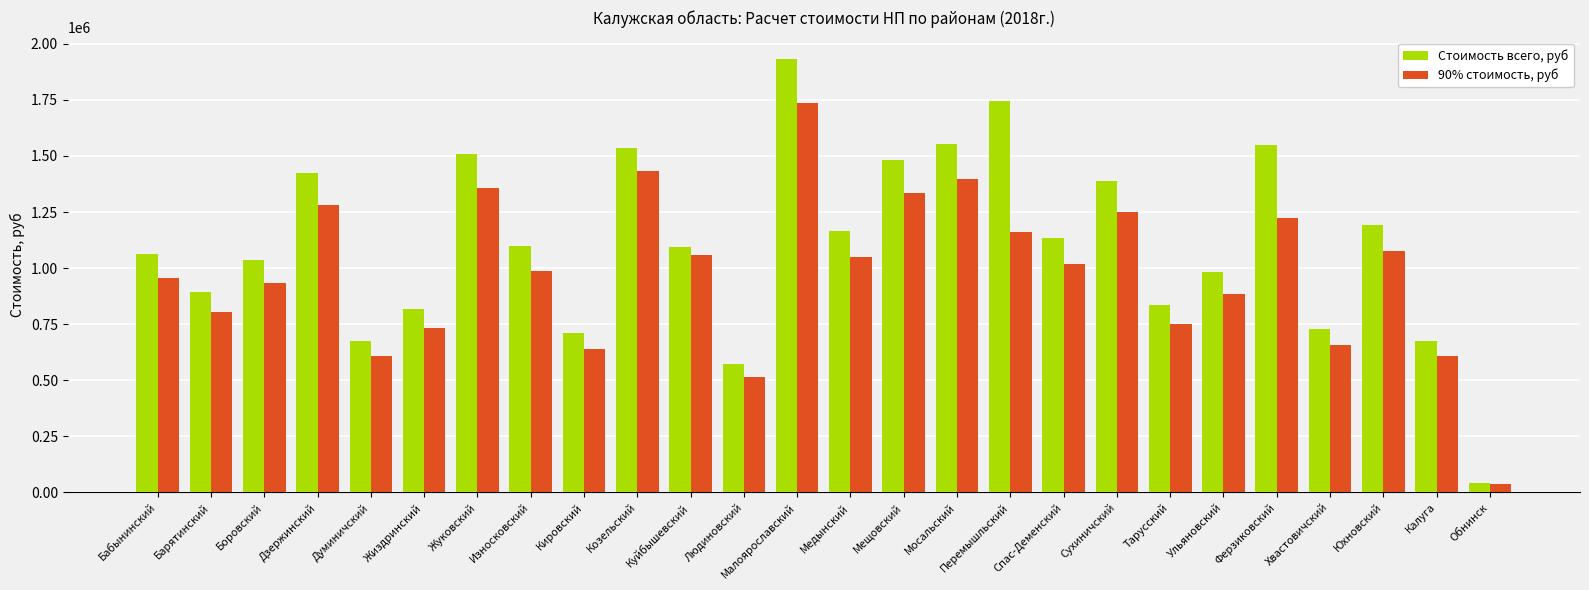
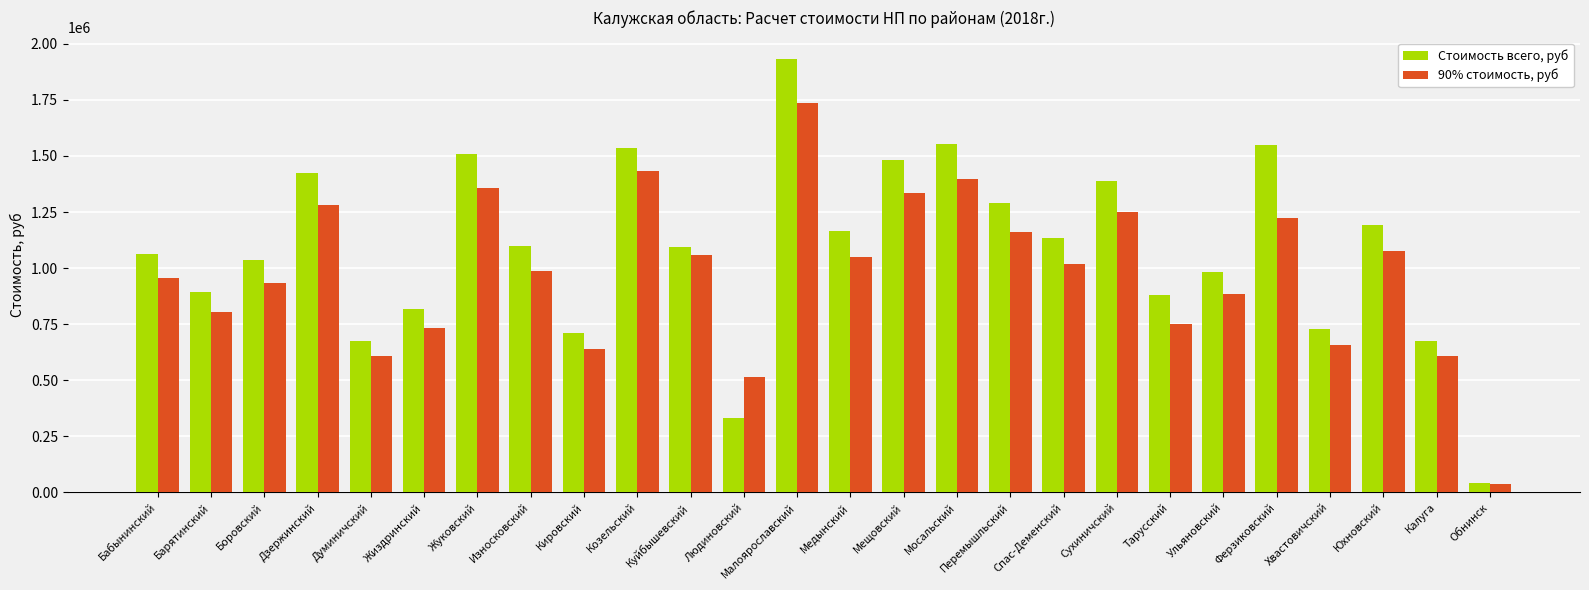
Стоимость всего, руб, Людиновский: 570000 -> 330000
Стоимость всего, руб, Перемышльский: 1750000 -> 1290000
Стоимость всего, руб, Тарусский: 830000 -> 880000
